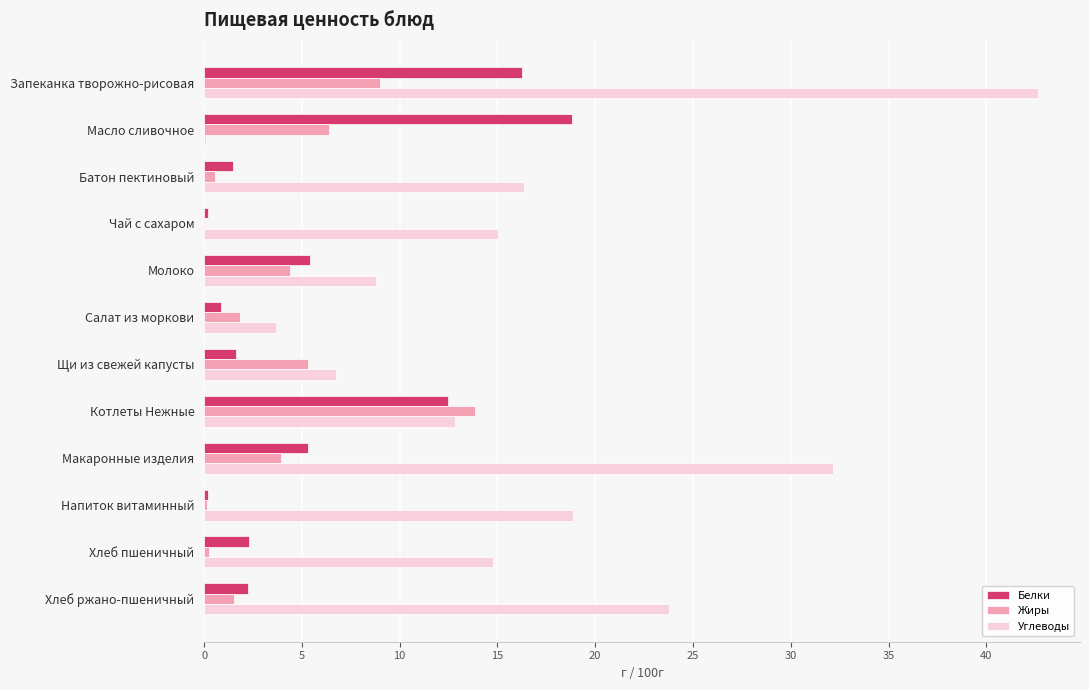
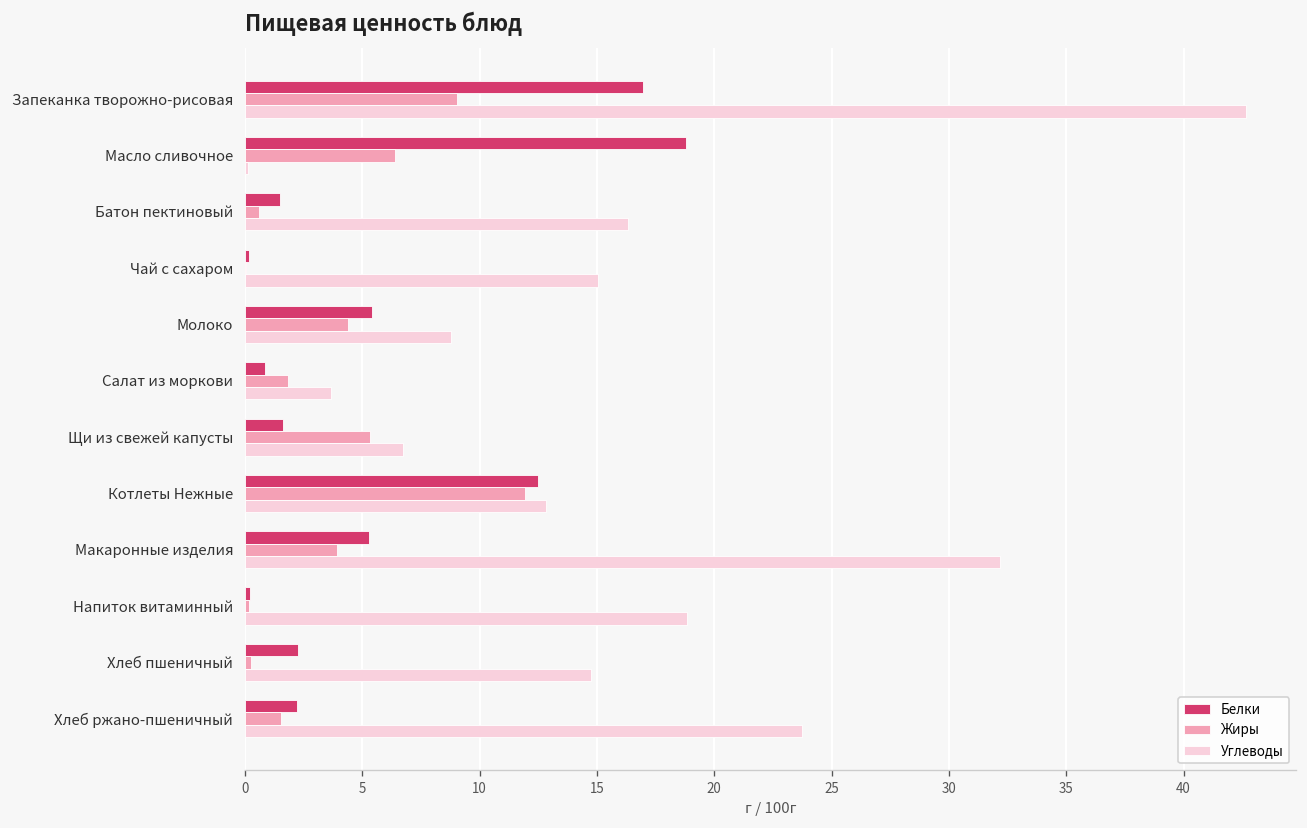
Белки, Запеканка творожно-рисовая: 16.3 -> 17.0
Жиры, Котлеты Нежные: 13.9 -> 12.0
